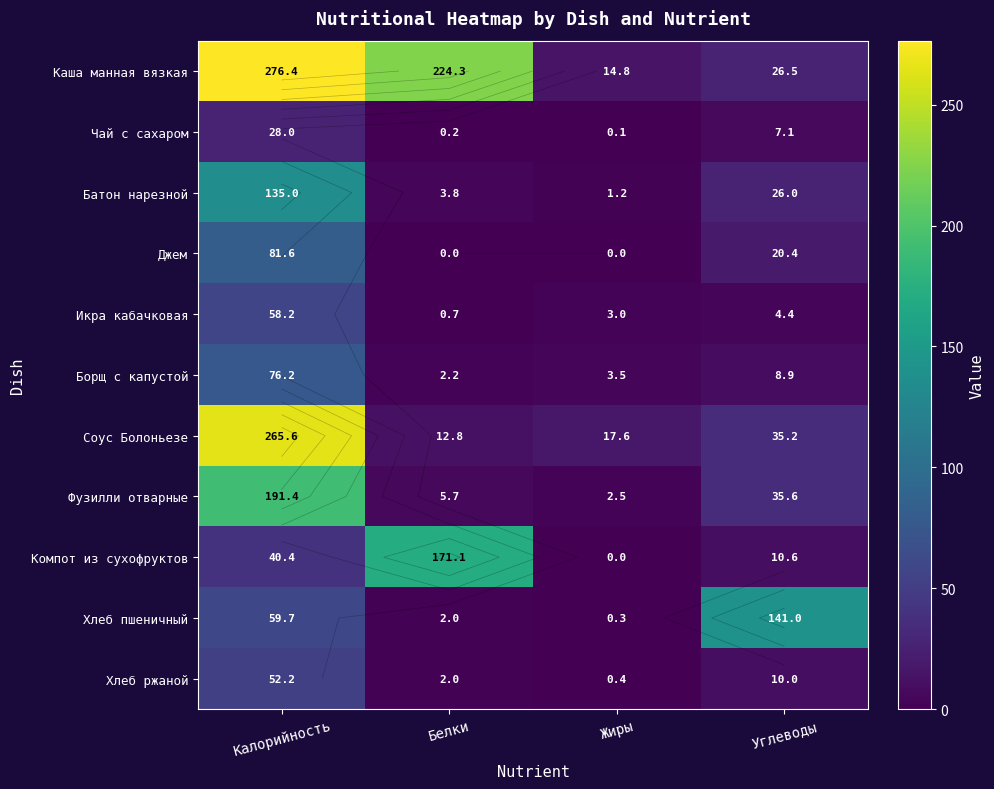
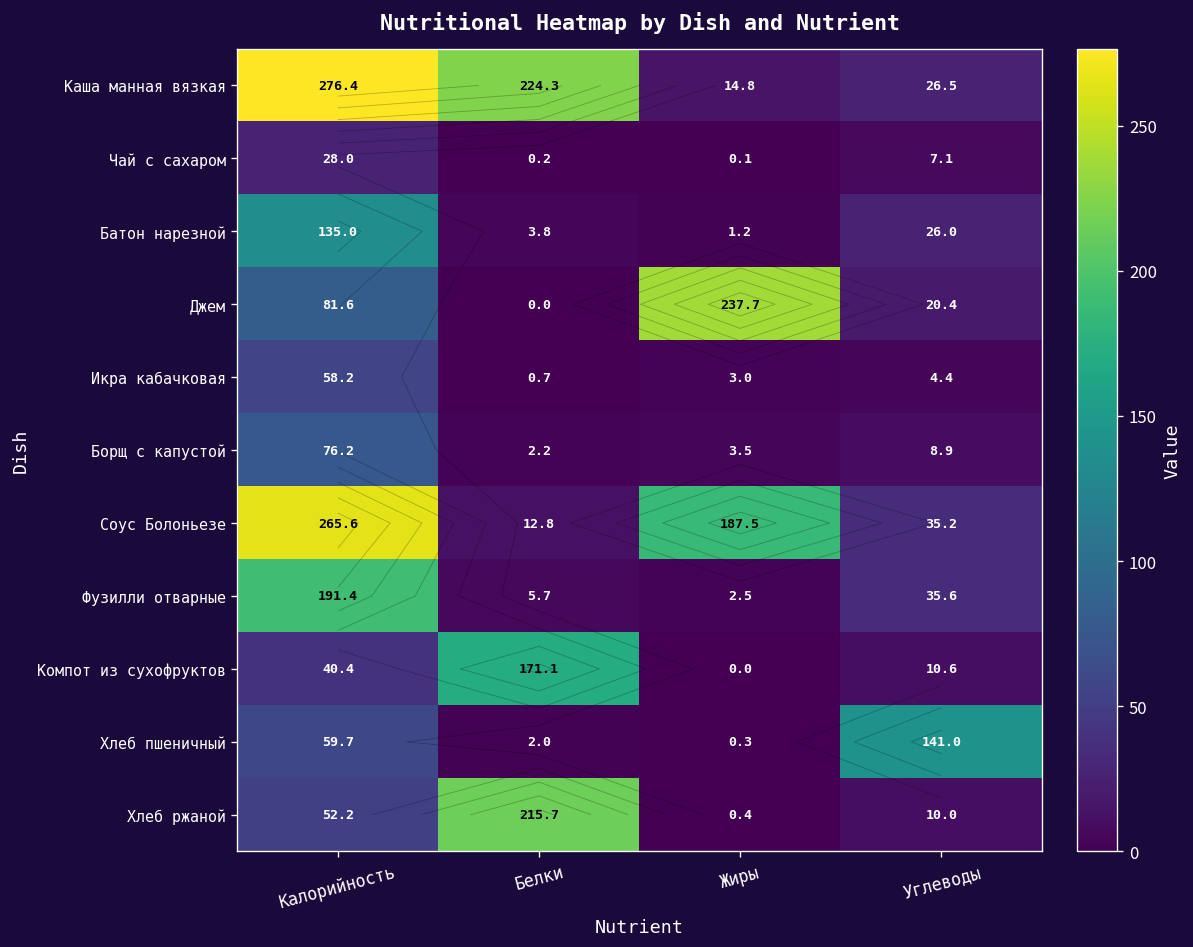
Джем, Жиры: 0.0 -> 237.7
Соус Болоньезе, Жиры: 17.6 -> 187.5
Хлеб ржаной, Белки: 2.0 -> 215.7
